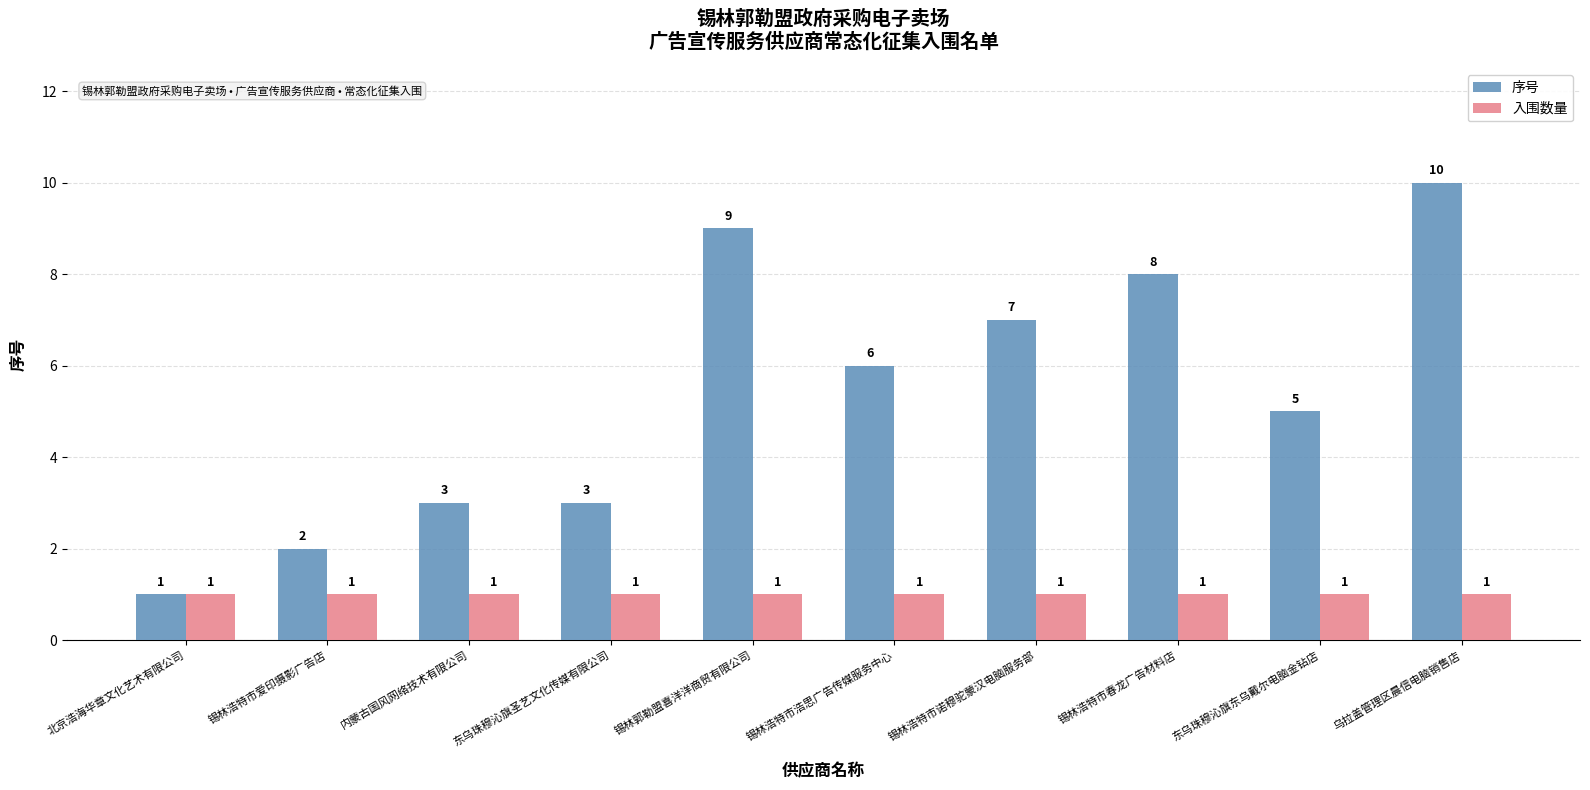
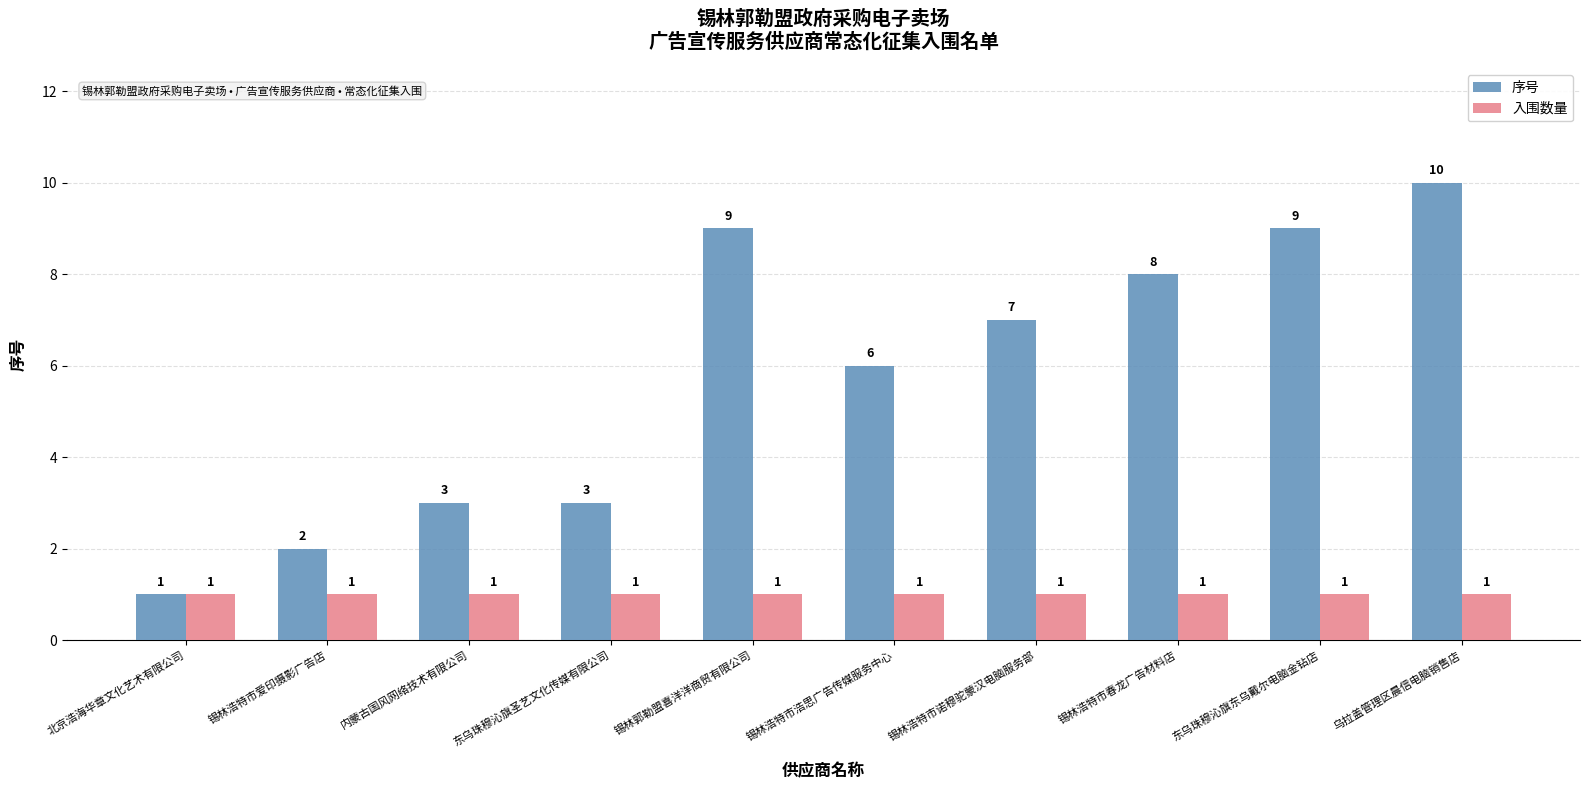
序号, 东乌珠穆沁旗东乌戴尔电脑金钻店: 5 -> 9
